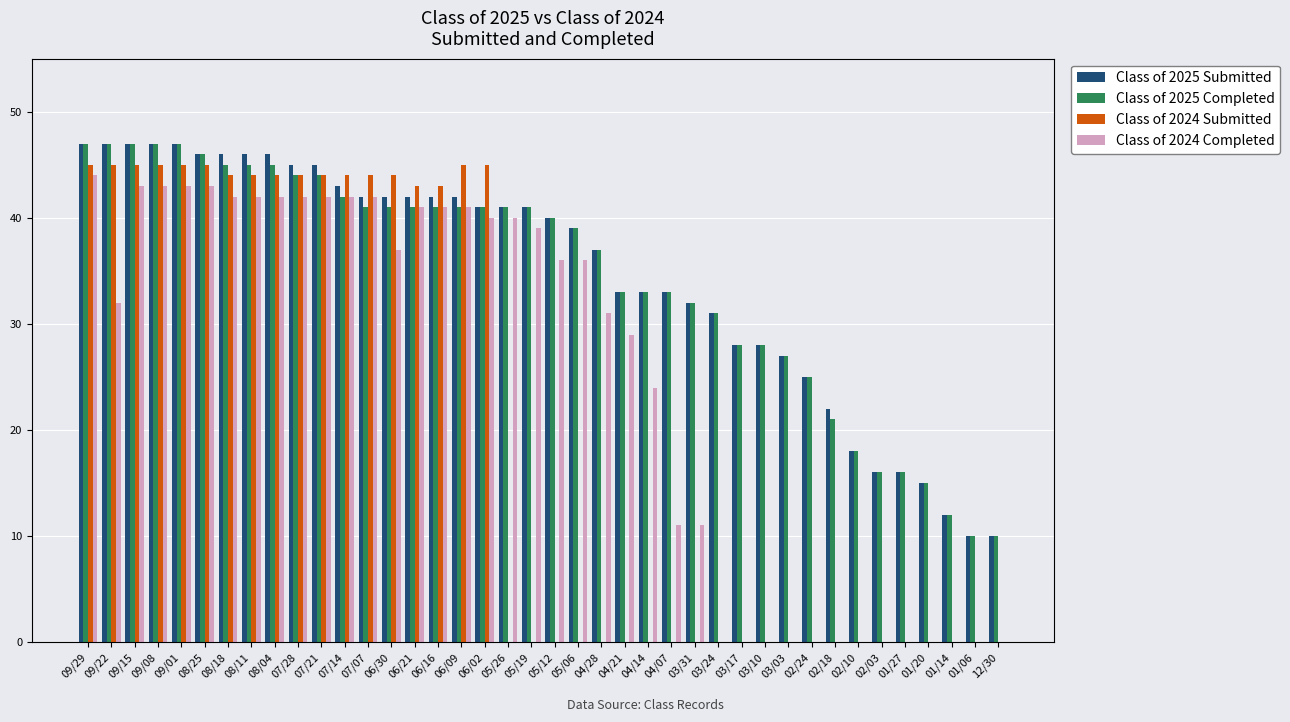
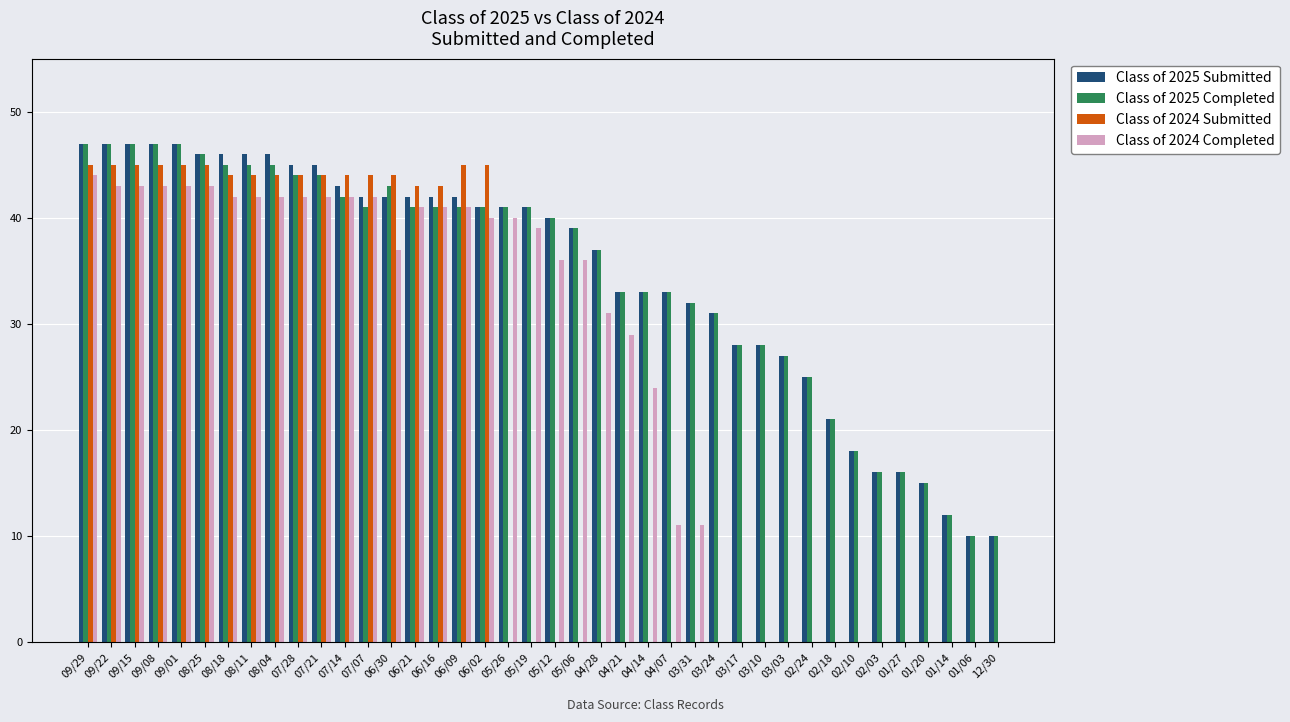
Class of 2024 Completed, 09/22: 32 -> 43
Class of 2025 Completed, 06/30: 41 -> 43
Class of 2025 Submitted, 02/18: 22 -> 21
